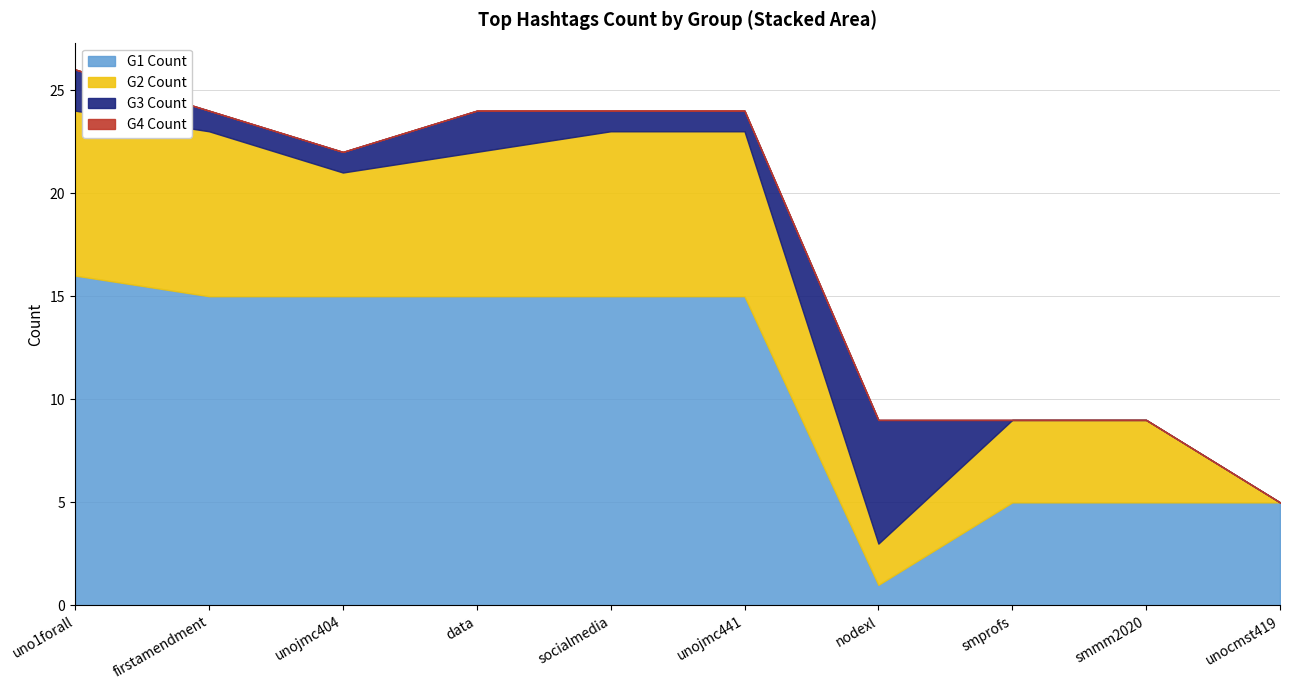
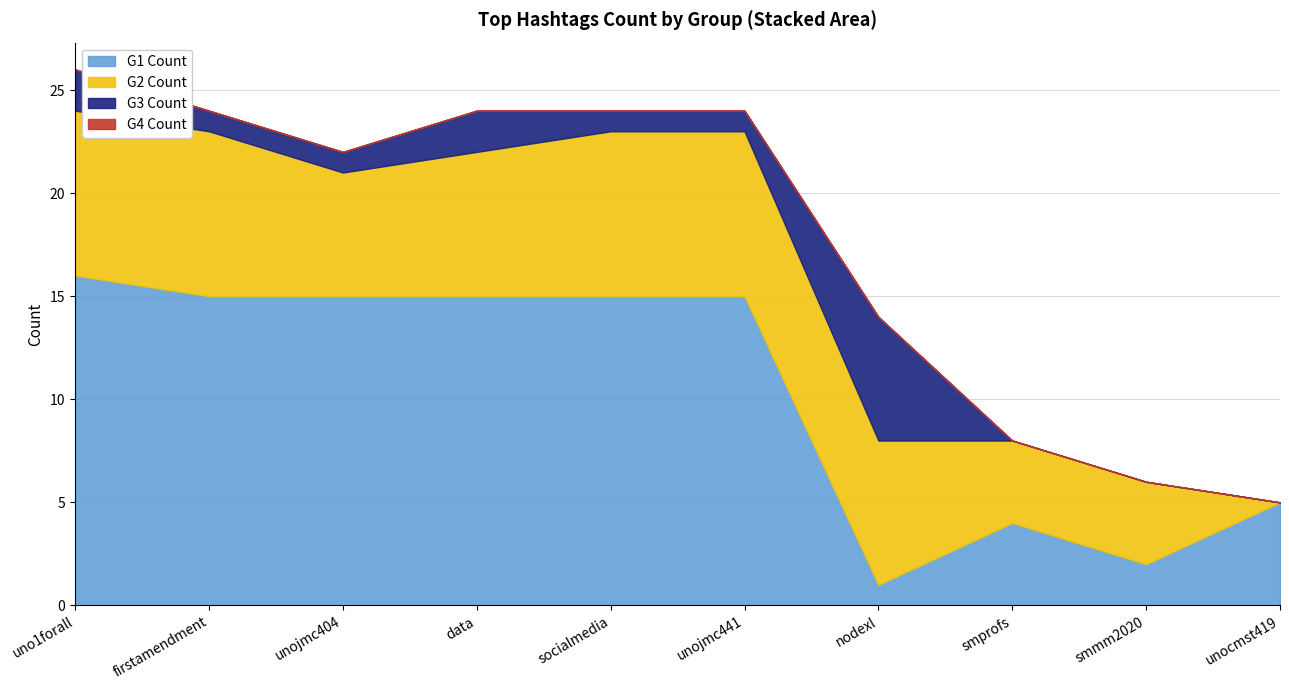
G2 Count, nodexl: 2 -> 7
G1 Count, smprofs: 5 -> 4
G1 Count, smmm2020: 5 -> 2
